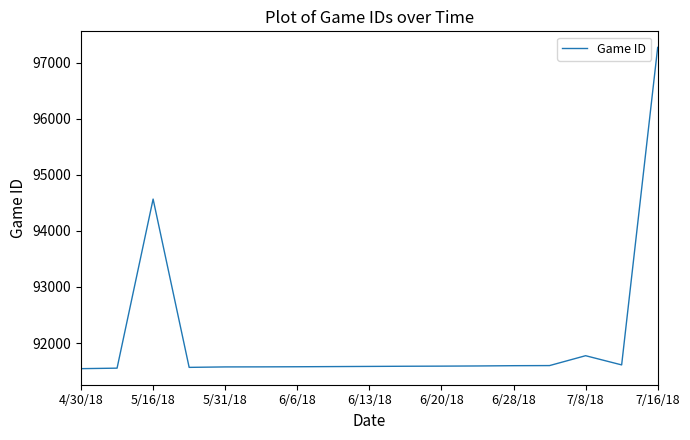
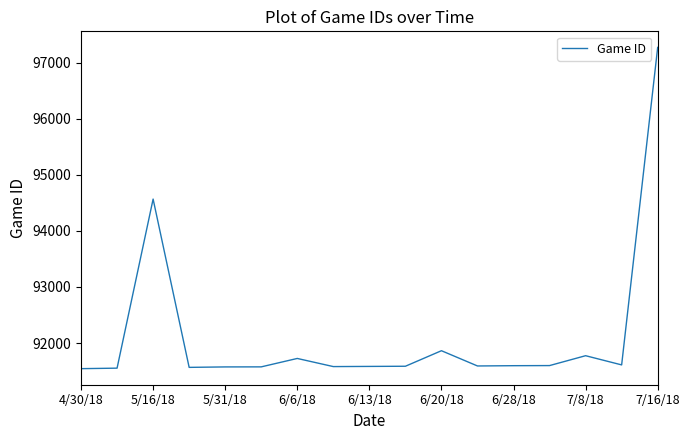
6/6/18: 91600 -> 91700
6/20/18: 91600 -> 91900
